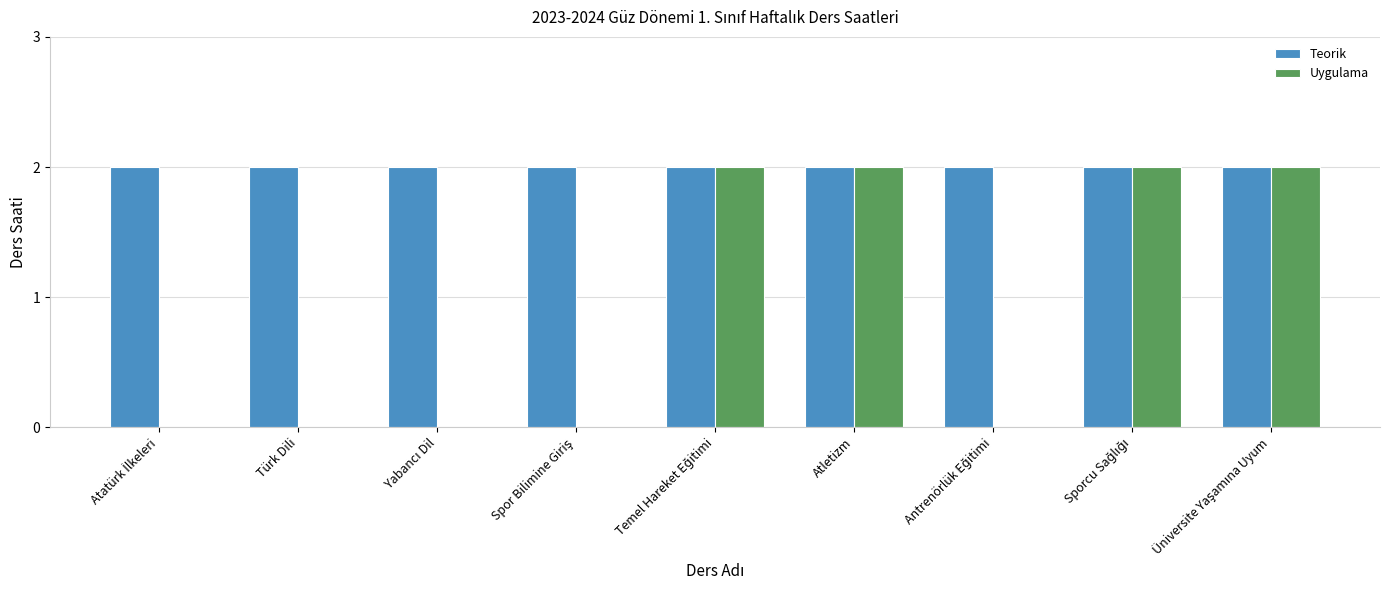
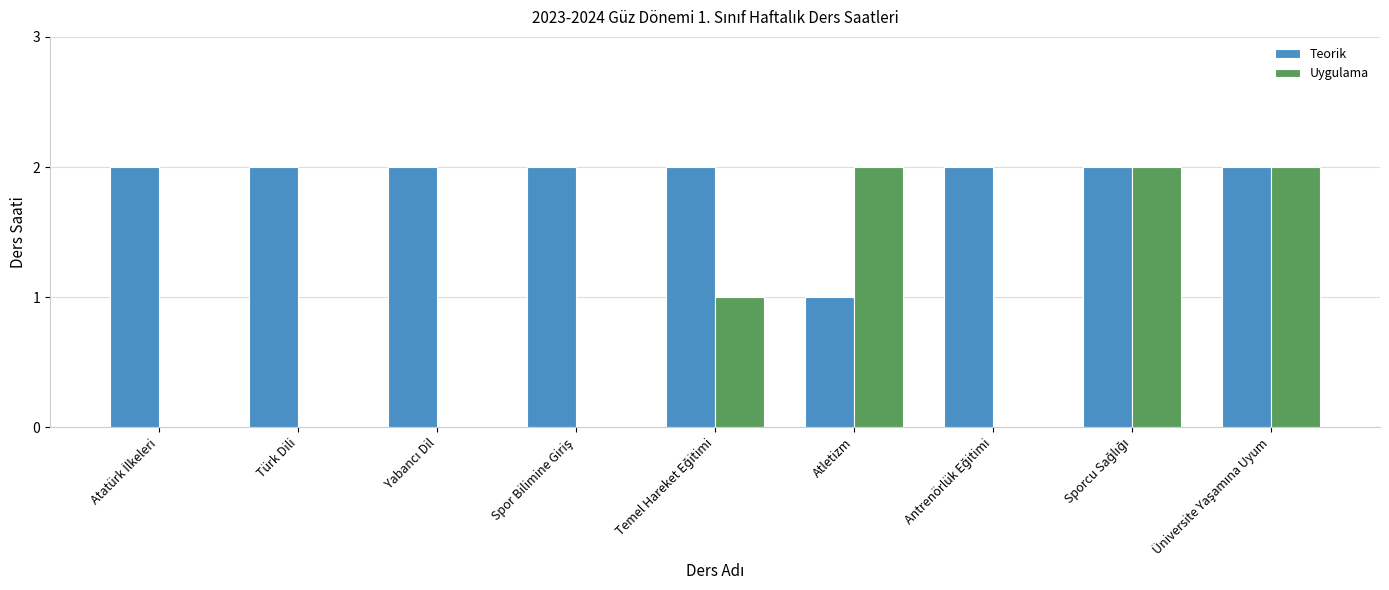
Uygulama, Temel Hareket Eğitimi: 2 -> 1
Teorik, Atletizm: 2 -> 1
